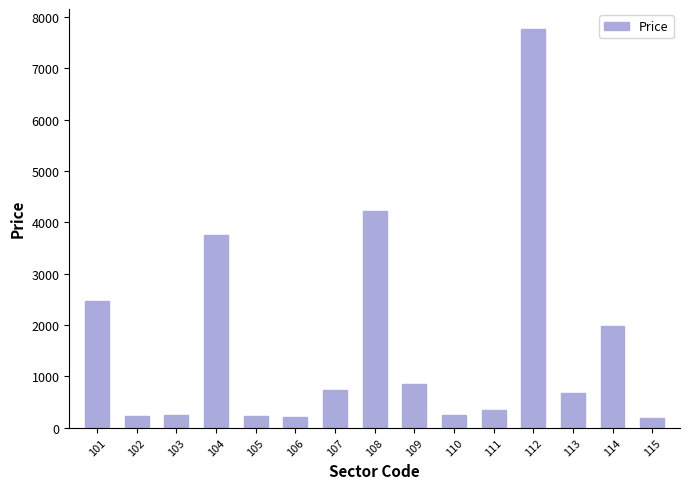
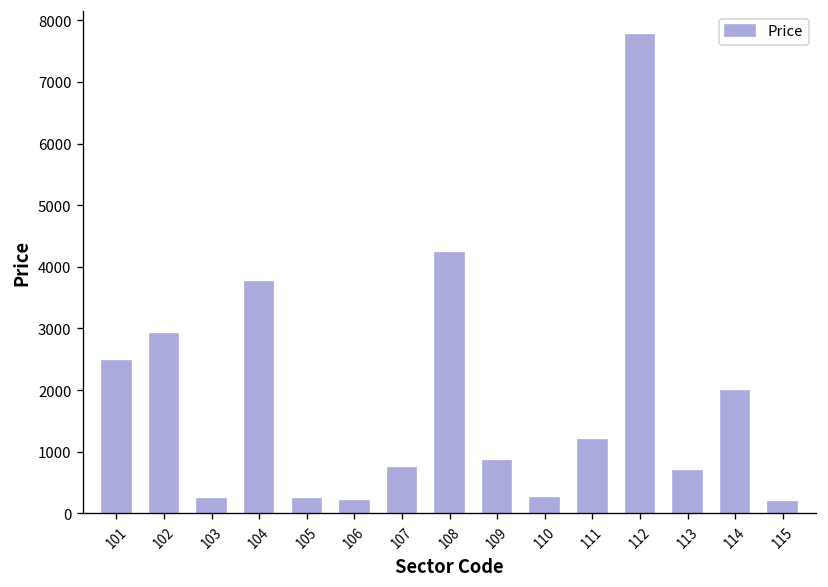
102: 200 -> 2900
111: 300 -> 1200
